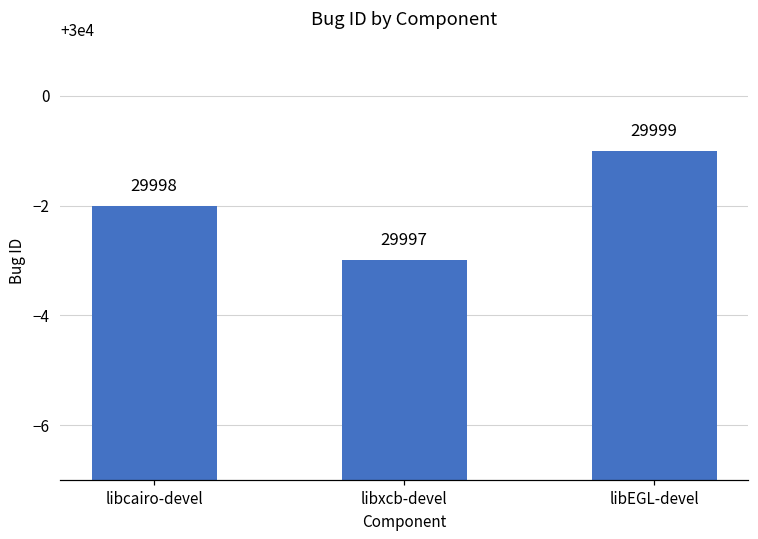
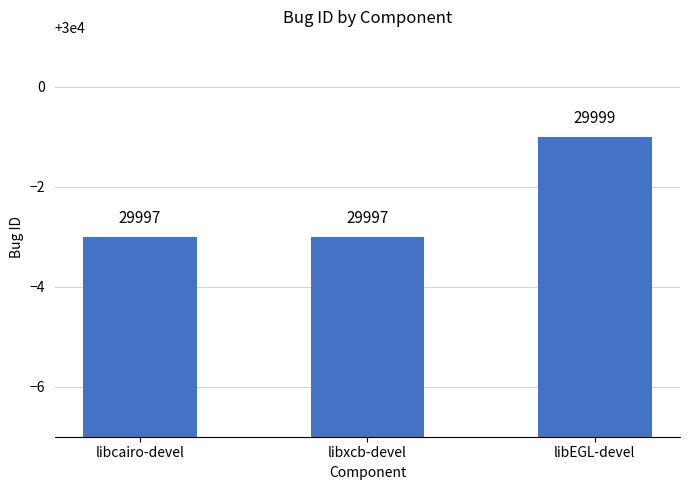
libcairo-devel: 29998 -> 29997
